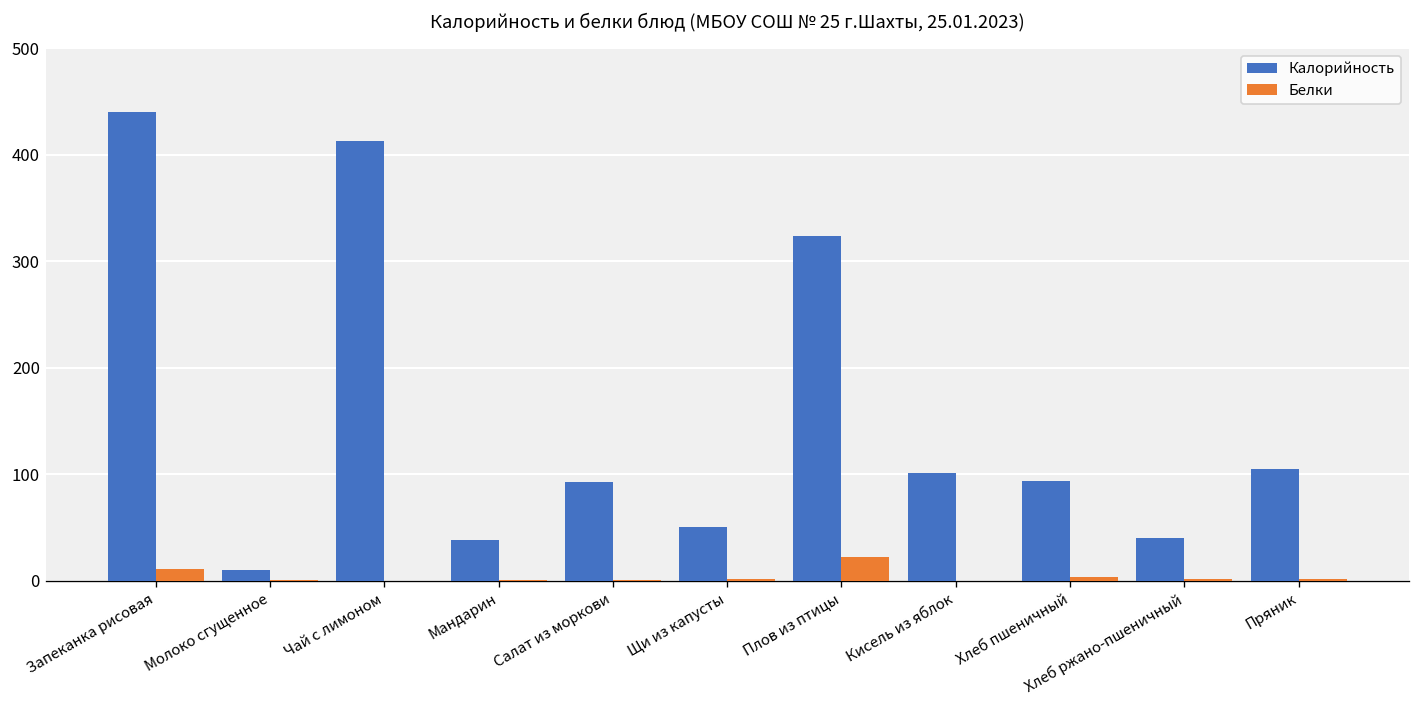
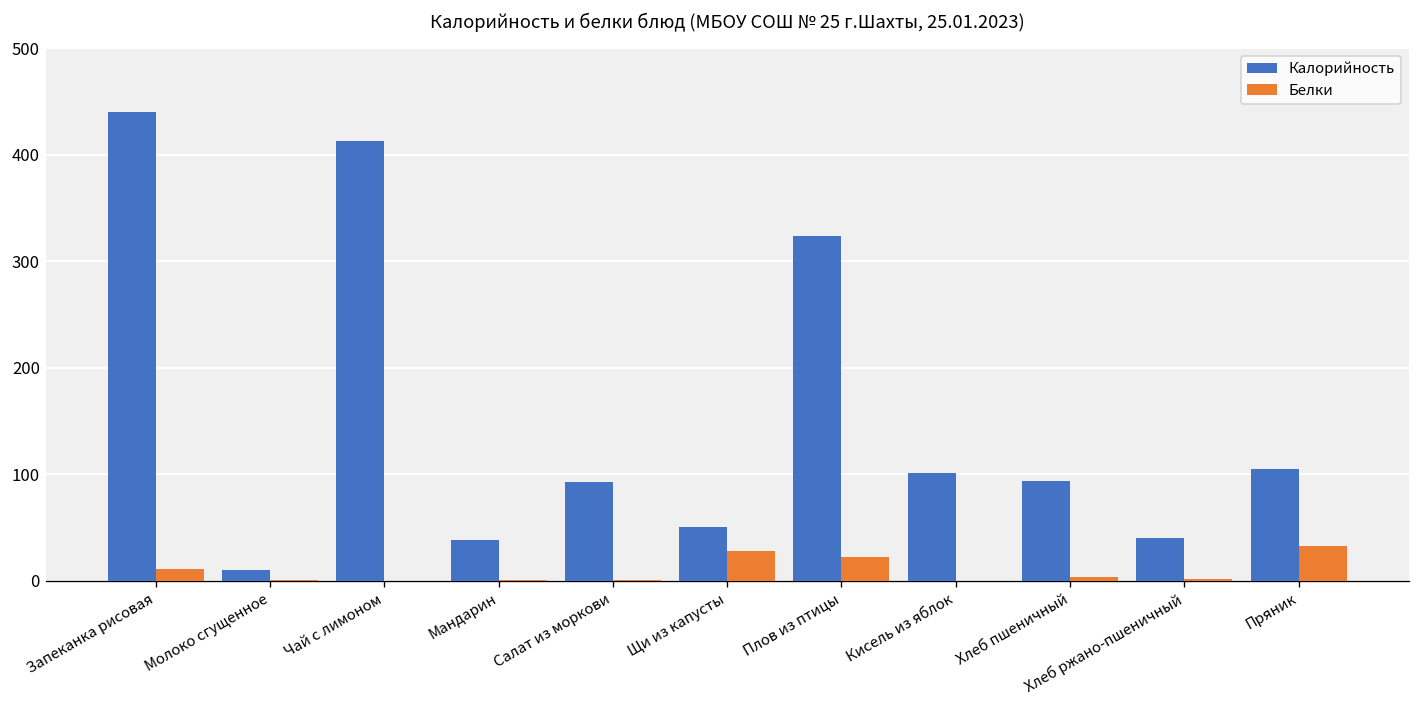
Белки, Щи из капусты: 0 -> 30
Белки, Пряник: 0 -> 30
